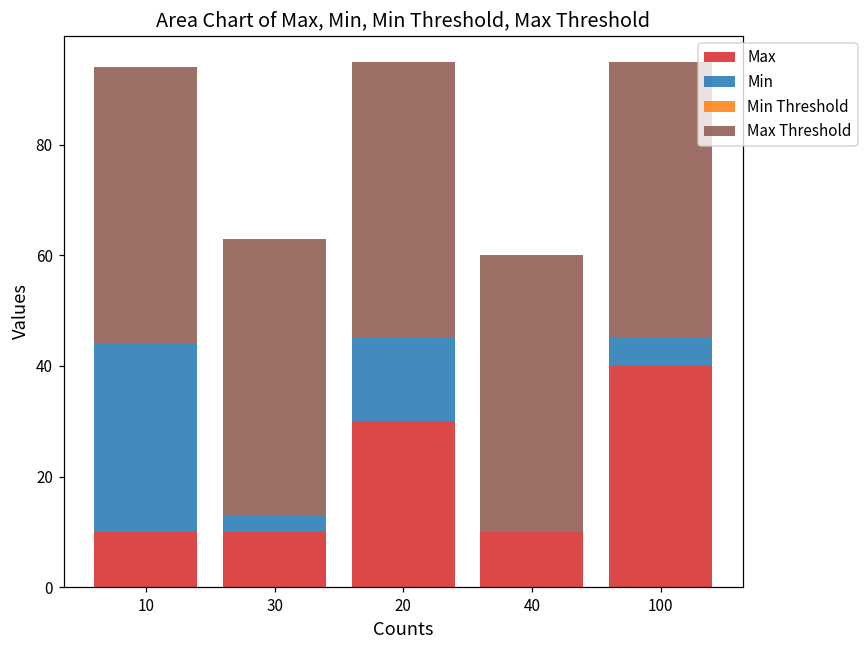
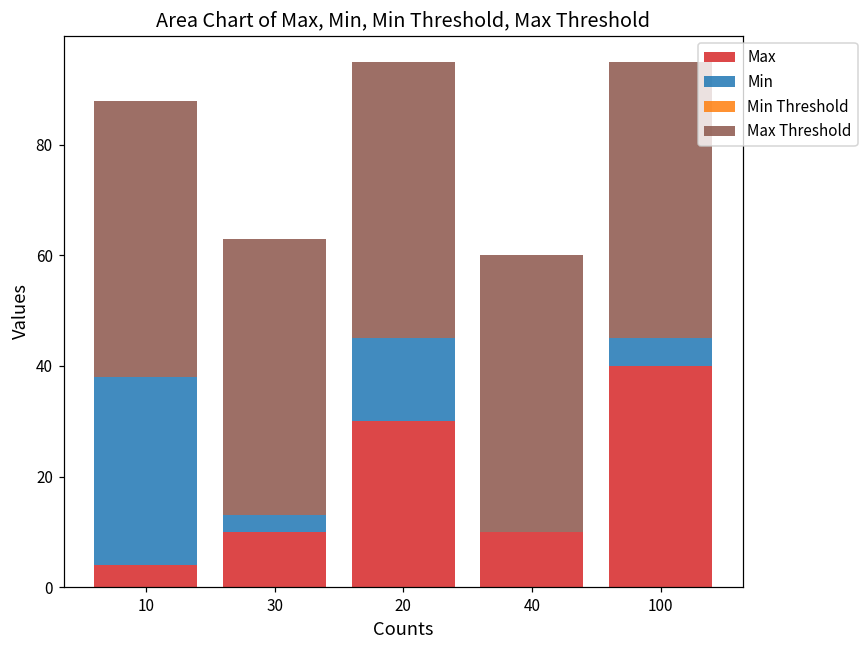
Max, 10: 10 -> 4
